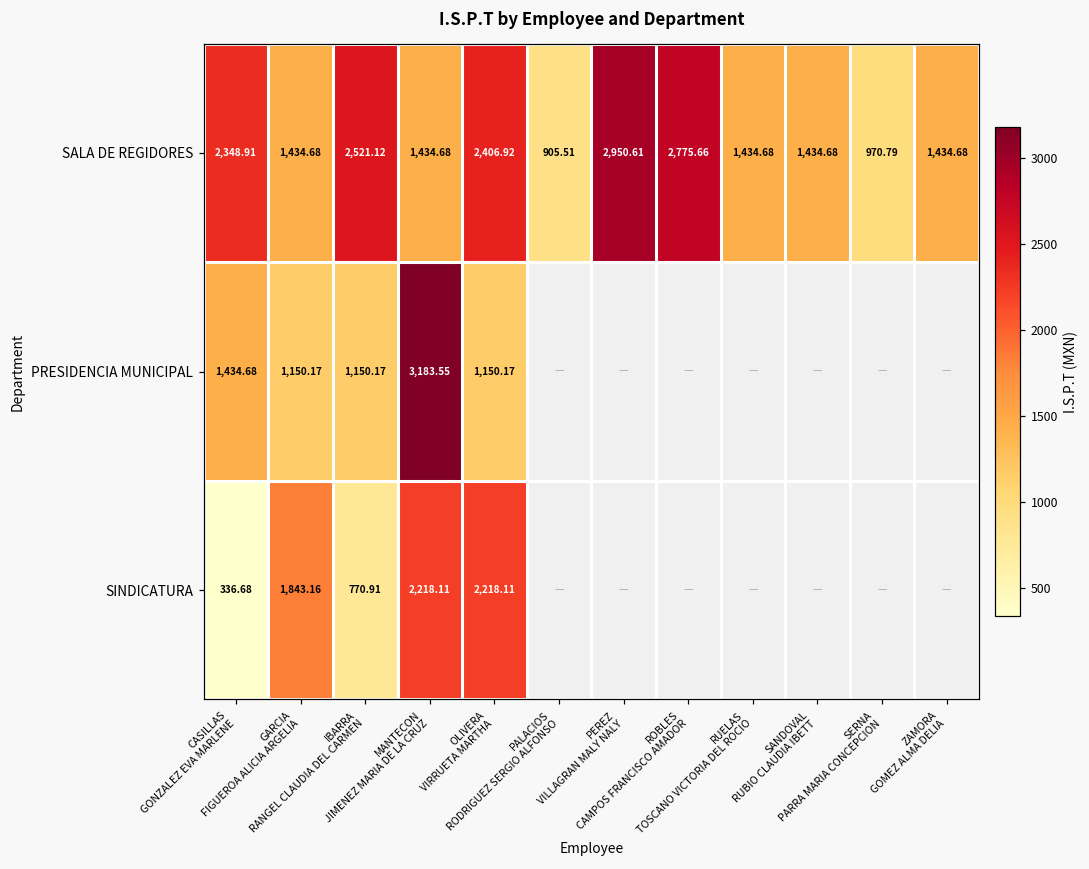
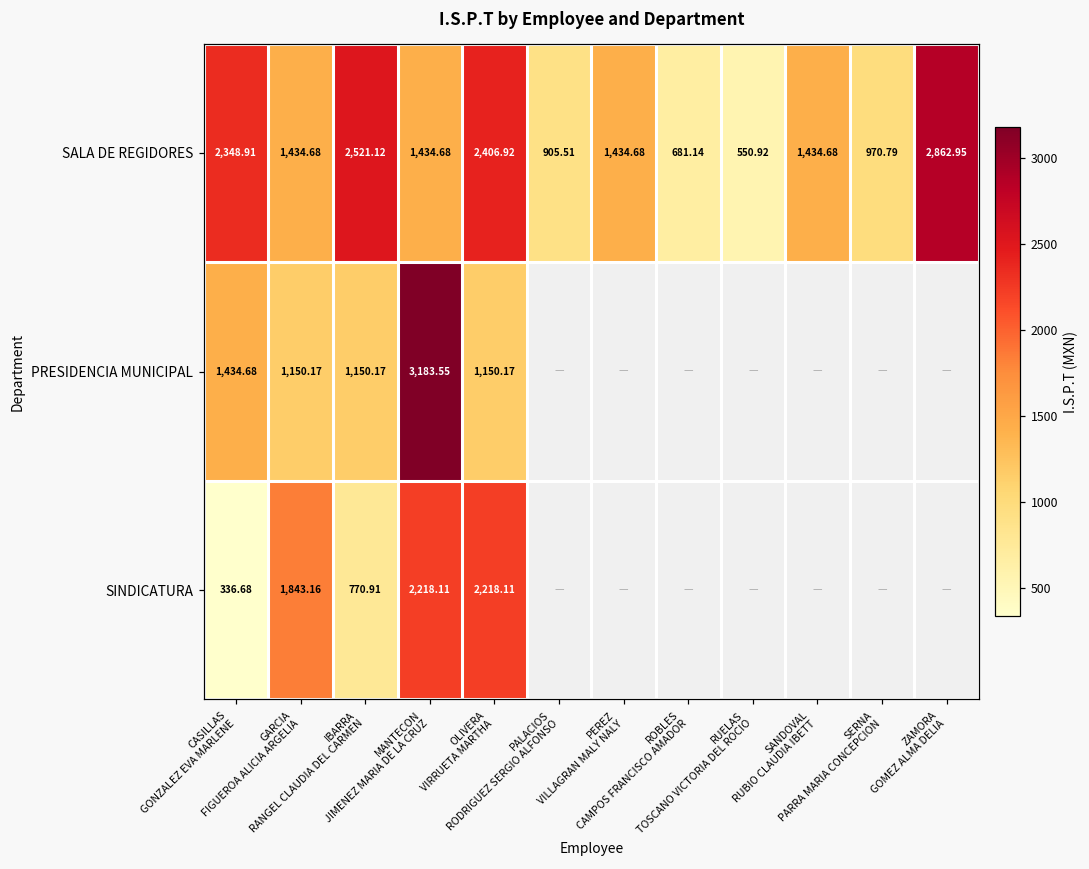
SALA DE REGIDORES, PEREZ VILLAGRAN MALY NALY: 2,950.61 -> 1,434.68
SALA DE REGIDORES, ROBLES CAMPOS FRANCISCO AMADOR: 2,775.66 -> 681.14
SALA DE REGIDORES, RUELAS TOSCANO VICTORIA DEL ROCIO: 1,434.68 -> 550.92
SALA DE REGIDORES, ZAMORA GOMEZ ALMA DELIA: 1,434.68 -> 2,862.95
